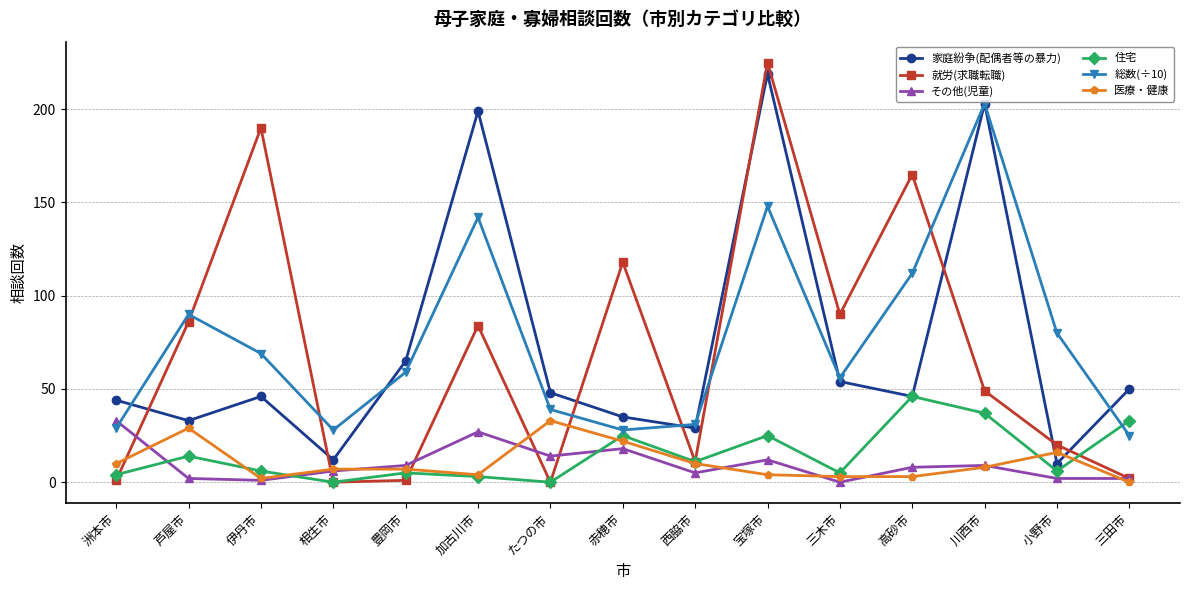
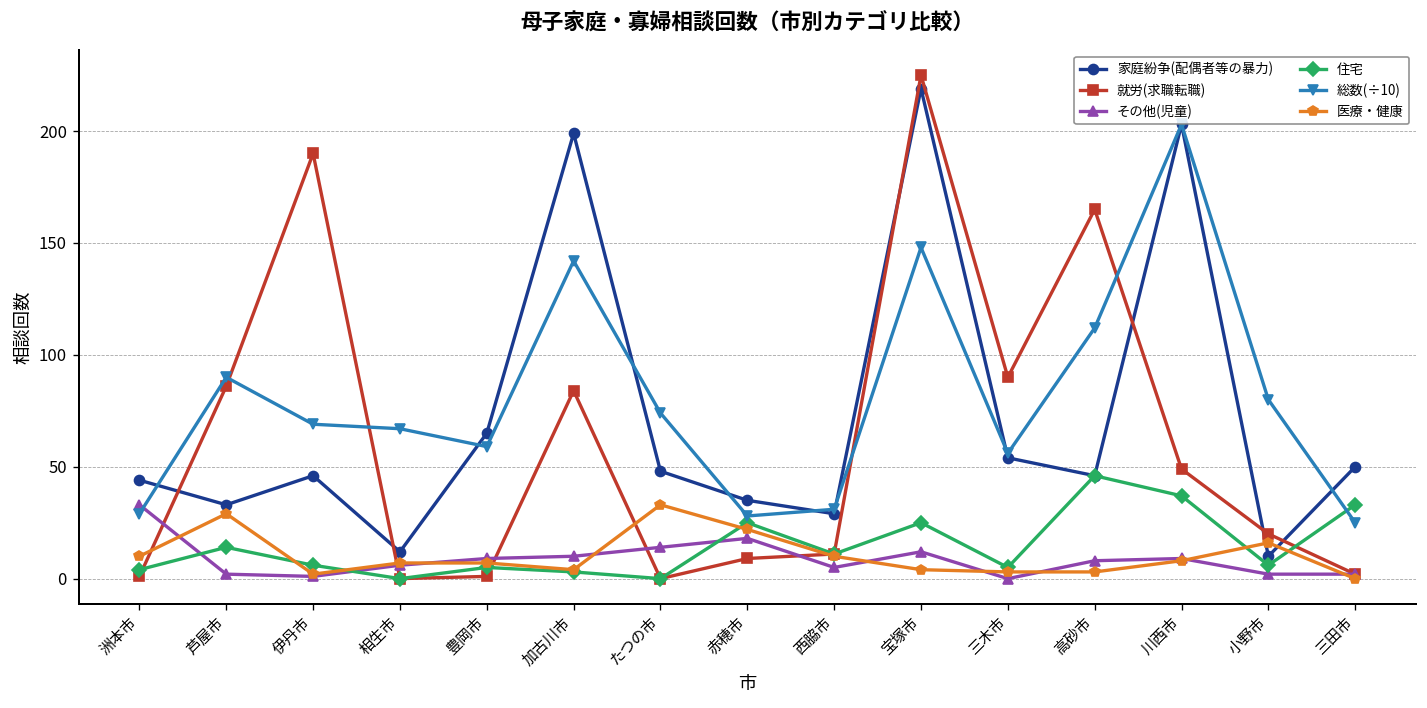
総数(÷10), 相生市: 28 -> 67
その他(児童), 加古川市: 27 -> 10
総数(÷10), たつの市: 39 -> 74
就労(求職転職), 赤穂市: 118 -> 9
